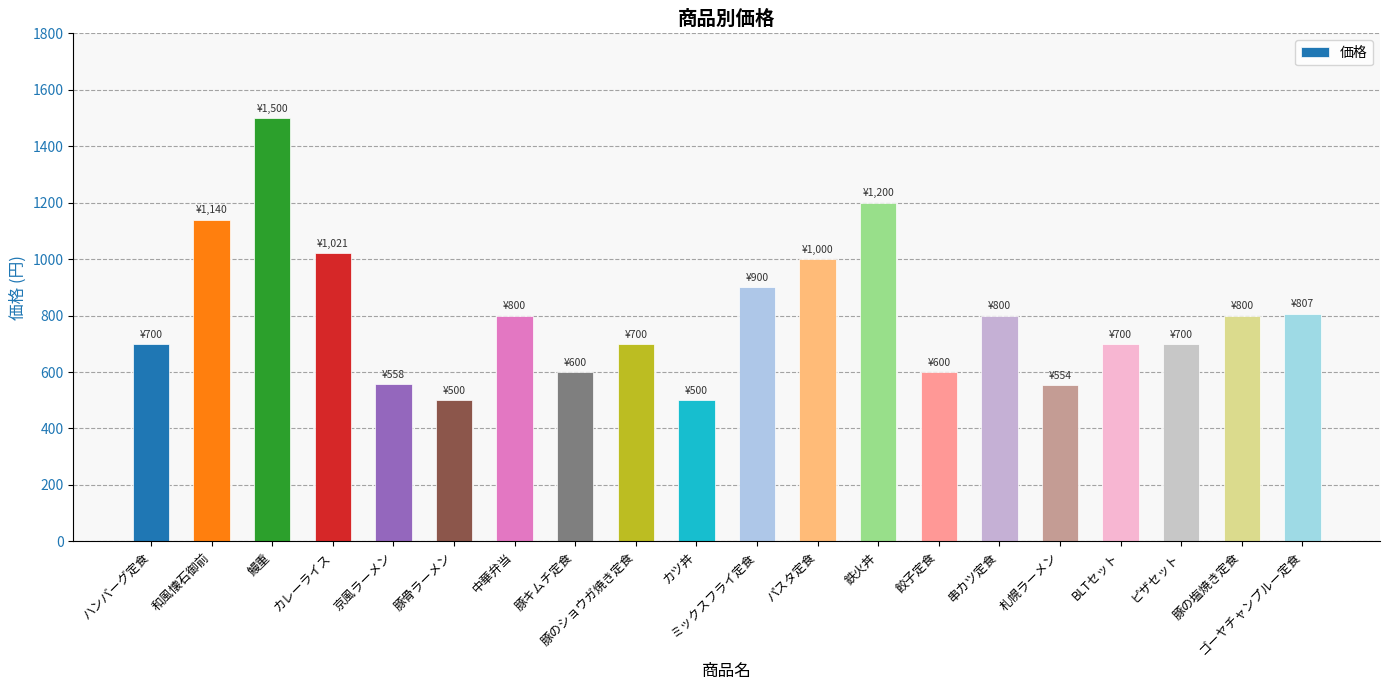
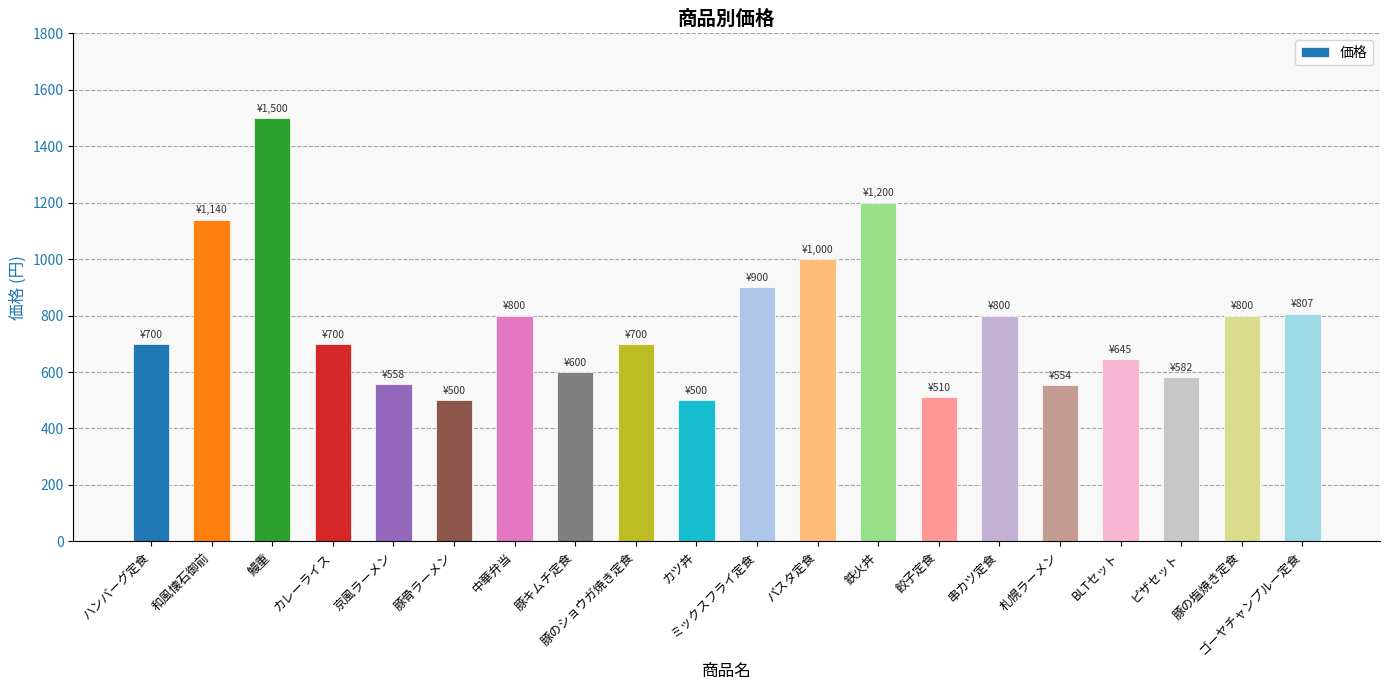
カレーライス: ¥1,021 -> ¥700
餃子定食: ¥600 -> ¥510
BLTセット: ¥700 -> ¥645
ピザセット: ¥700 -> ¥582
